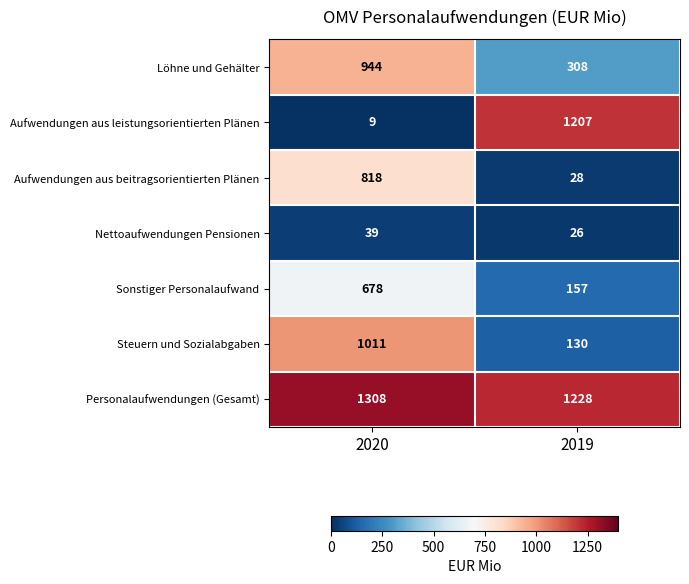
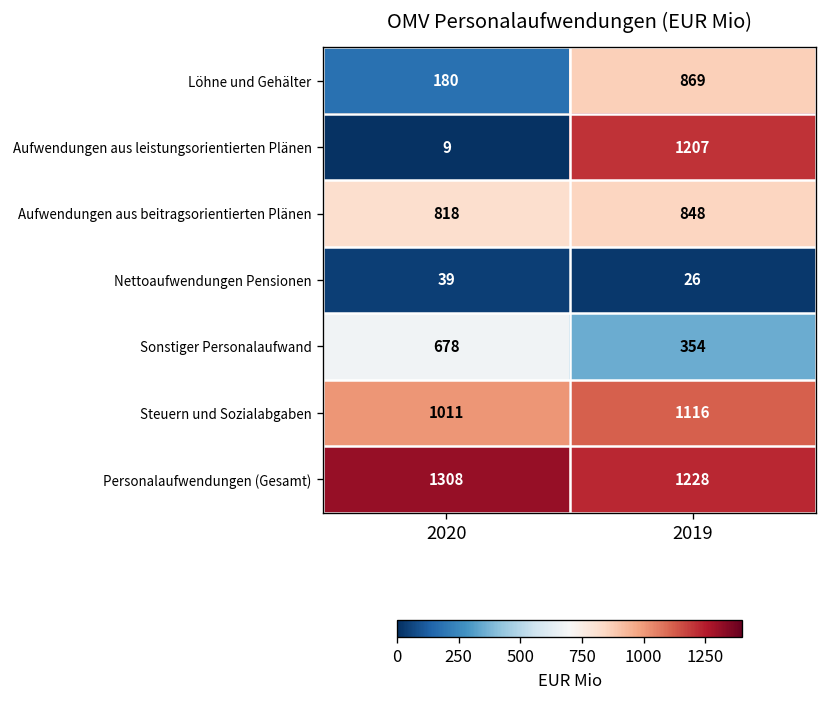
Löhne und Gehälter, 2020: 944 -> 180
Löhne und Gehälter, 2019: 308 -> 869
Aufwendungen aus beitragsorientierten Plänen, 2019: 28 -> 848
Sonstiger Personalaufwand, 2019: 157 -> 354
Steuern und Sozialabgaben, 2019: 130 -> 1116
